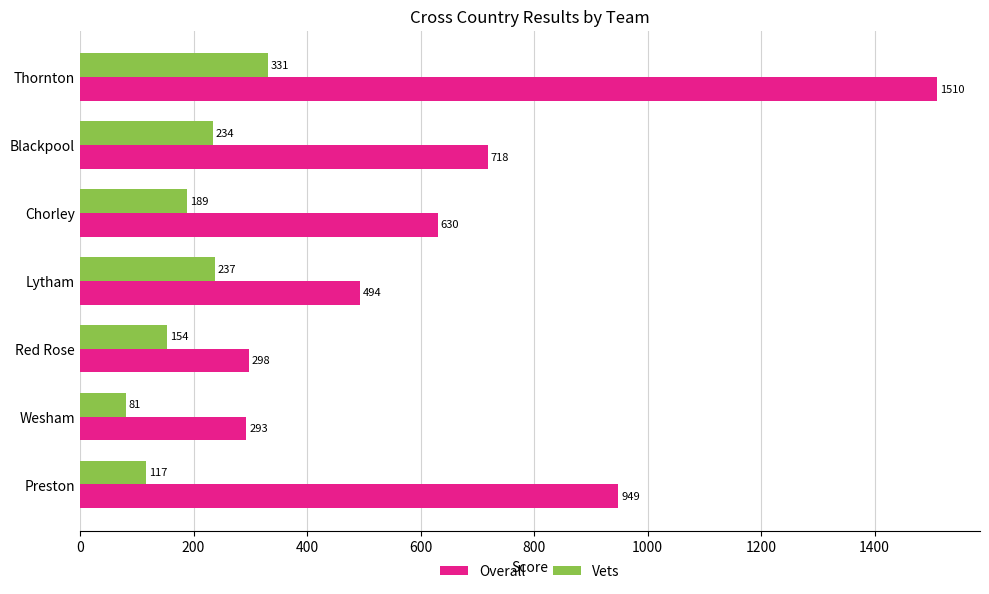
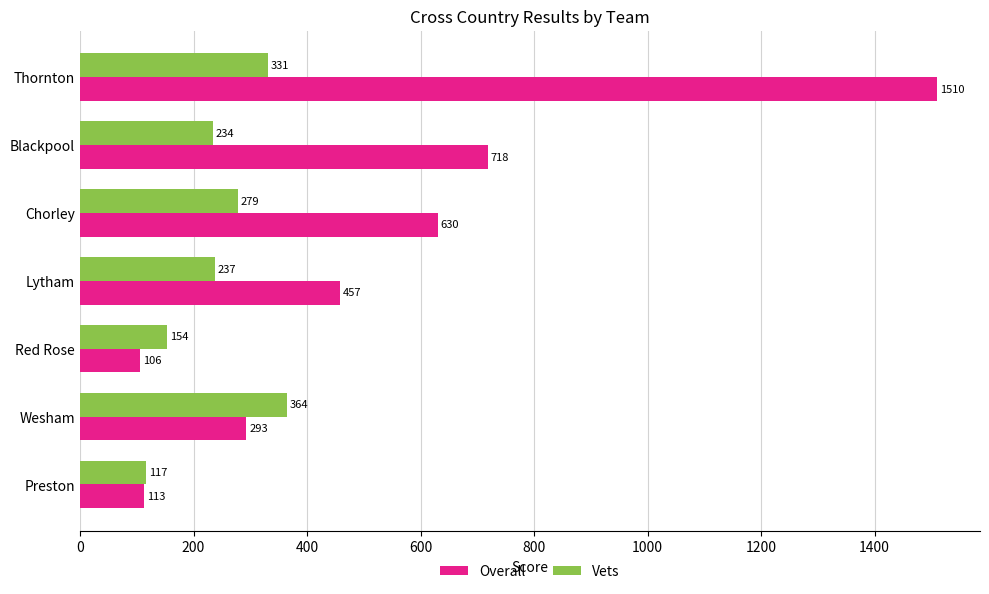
Vets, Chorley: 189 -> 279
Overall, Lytham: 494 -> 457
Overall, Red Rose: 298 -> 106
Vets, Wesham: 81 -> 364
Overall, Preston: 949 -> 113
